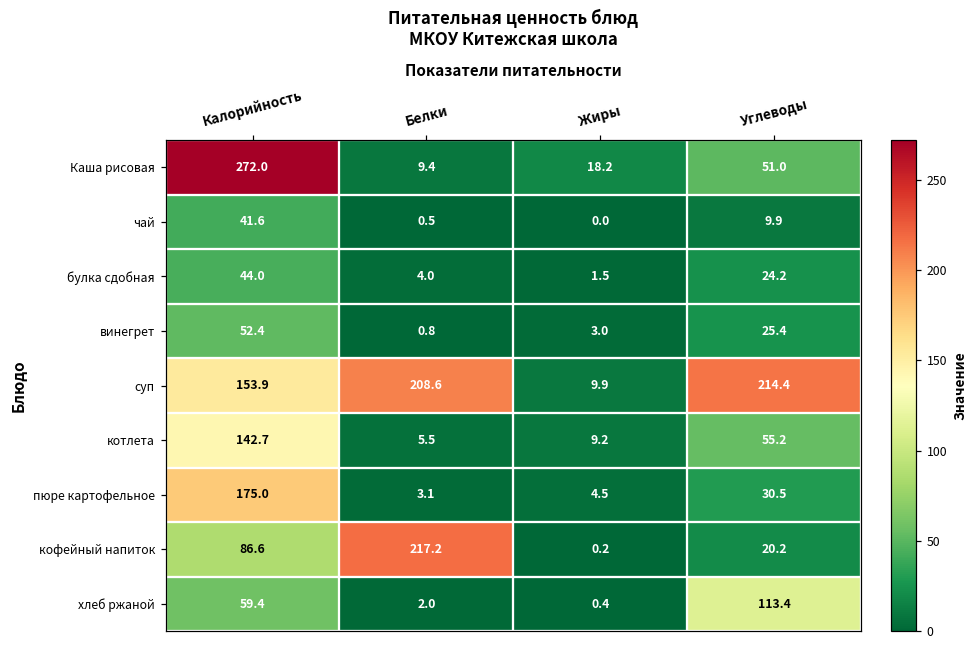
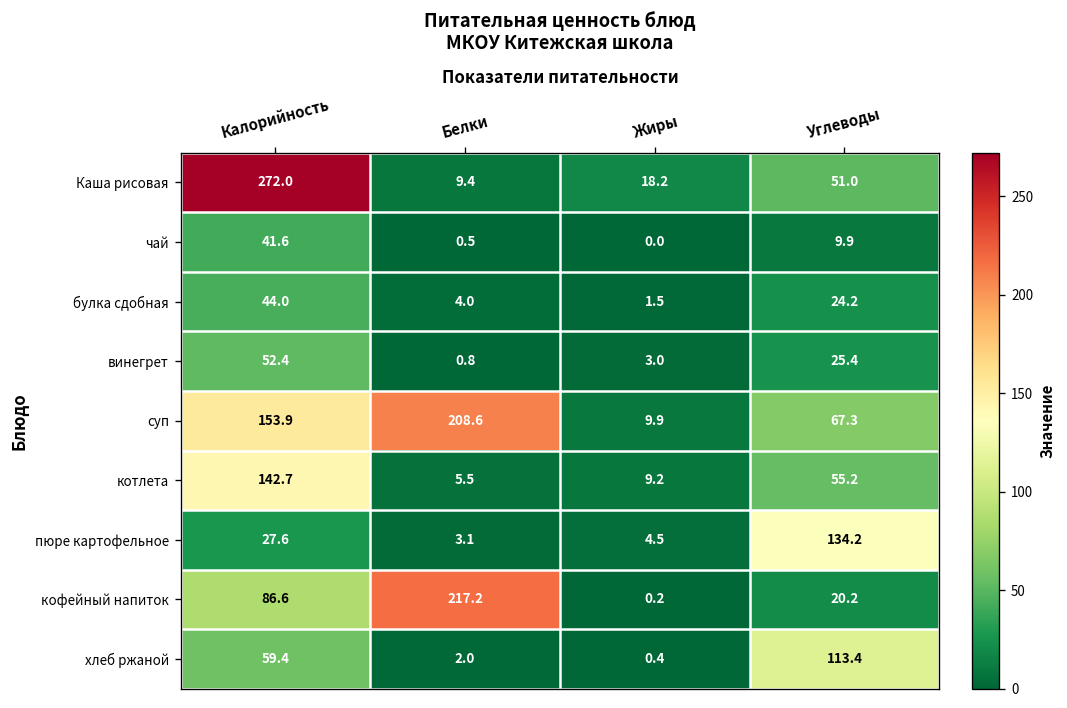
суп, Углеводы: 214.4 -> 67.3
пюре картофельное, Калорийность: 175.0 -> 27.6
пюре картофельное, Углеводы: 30.5 -> 134.2
